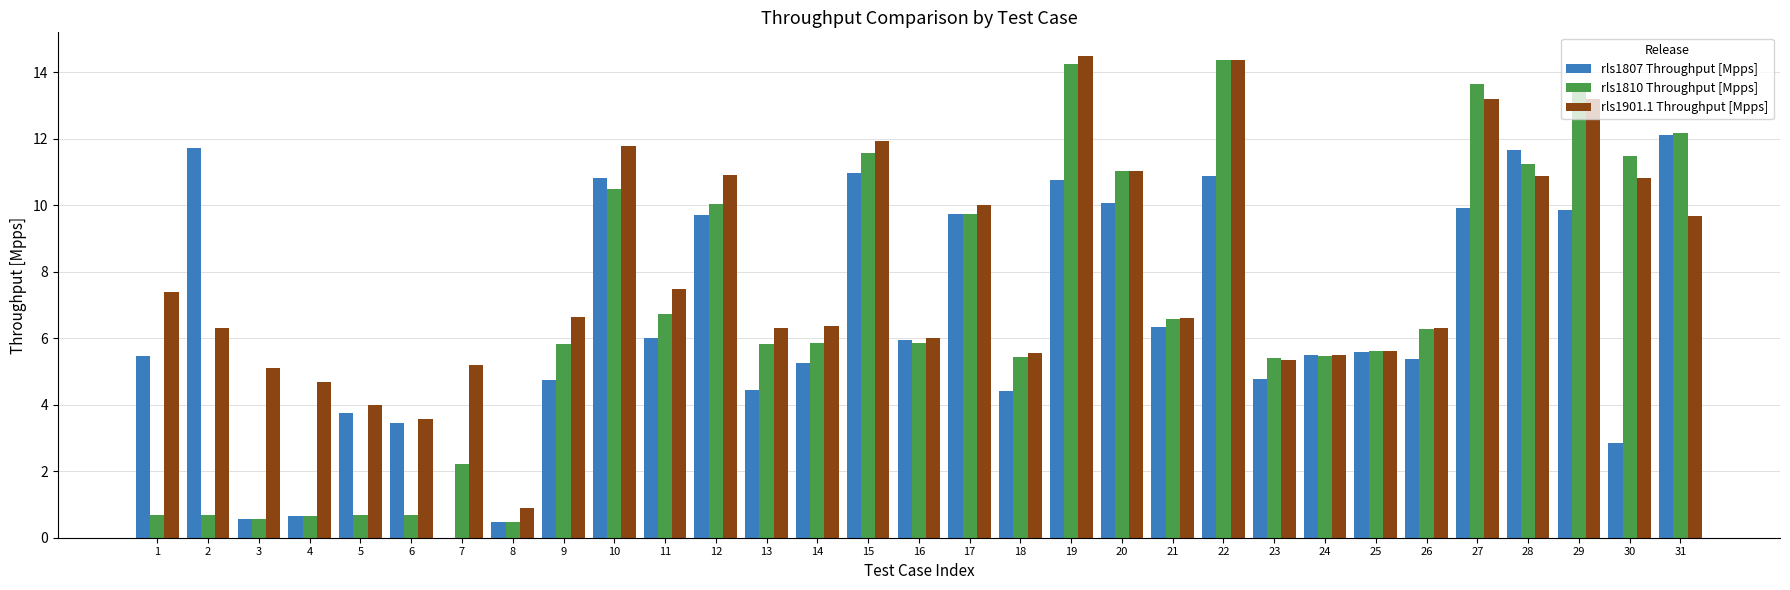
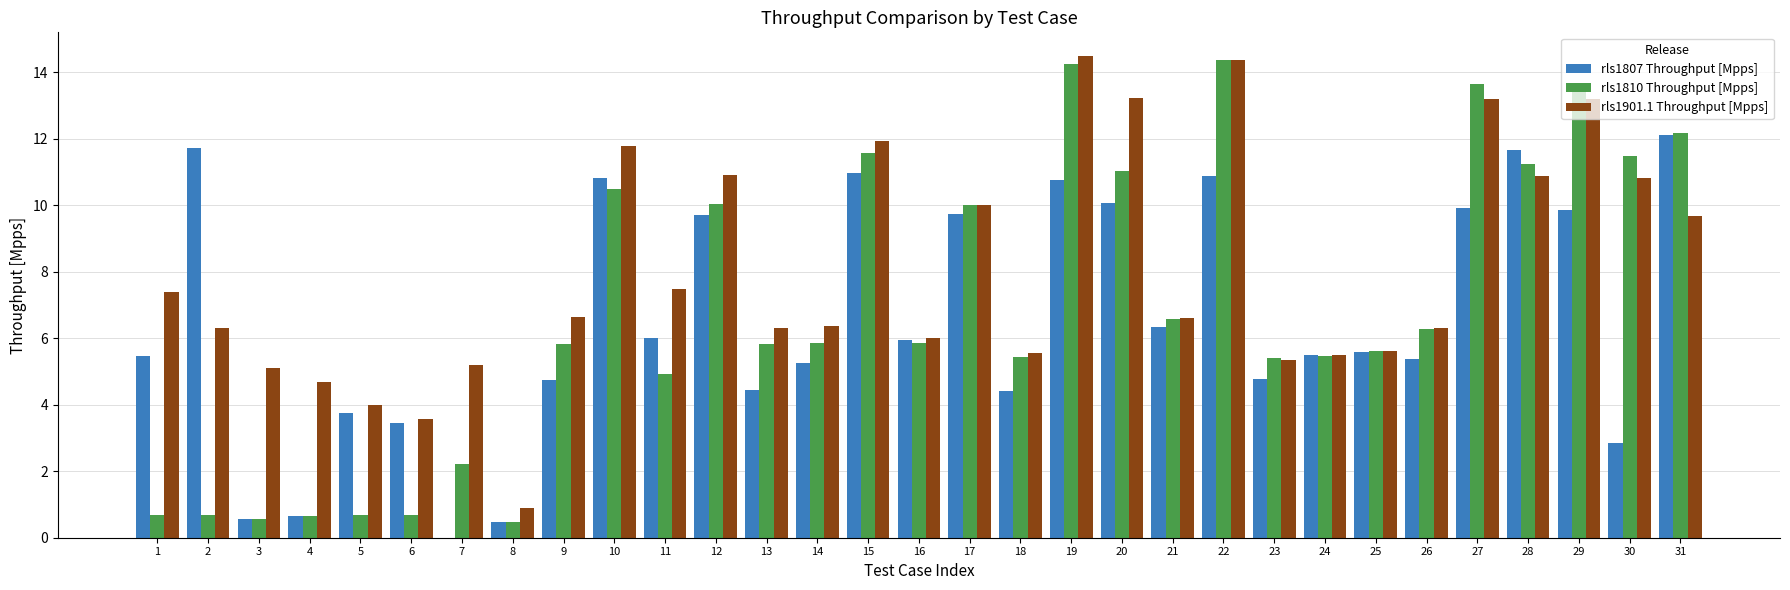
rls1810 Throughput [Mpps], 11: 6.7 -> 4.9
rls1810 Throughput [Mpps], 17: 9.7 -> 10.0
rls1901.1 Throughput [Mpps], 20: 11.0 -> 13.2
